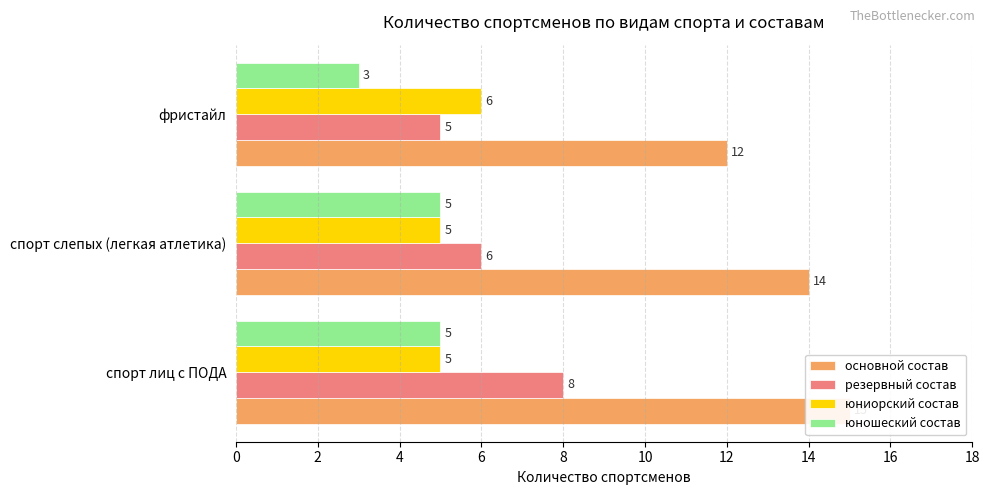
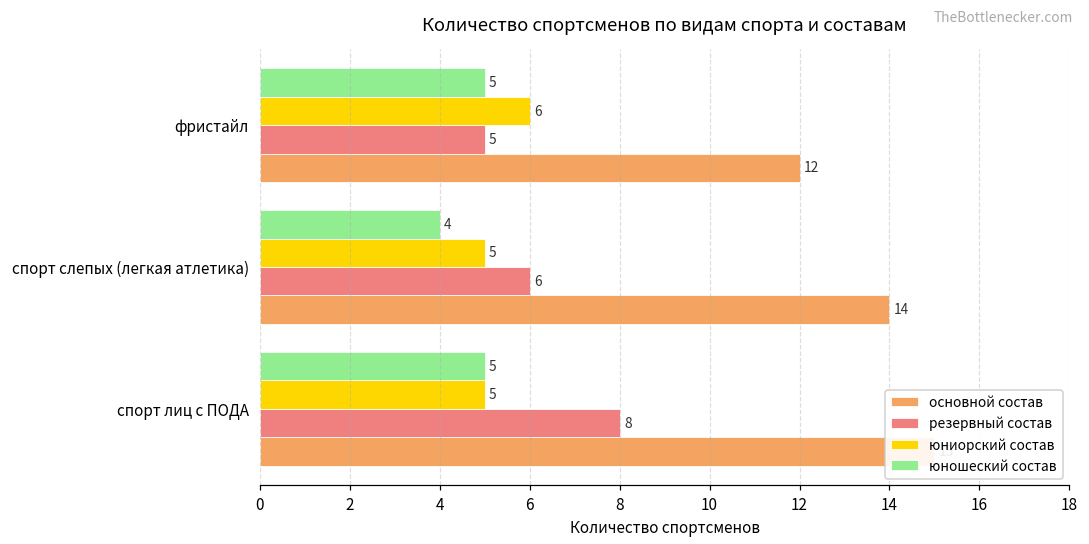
юношеский состав, фристайл: 3 -> 5
юношеский состав, спорт слепых (легкая атлетика): 5 -> 4
